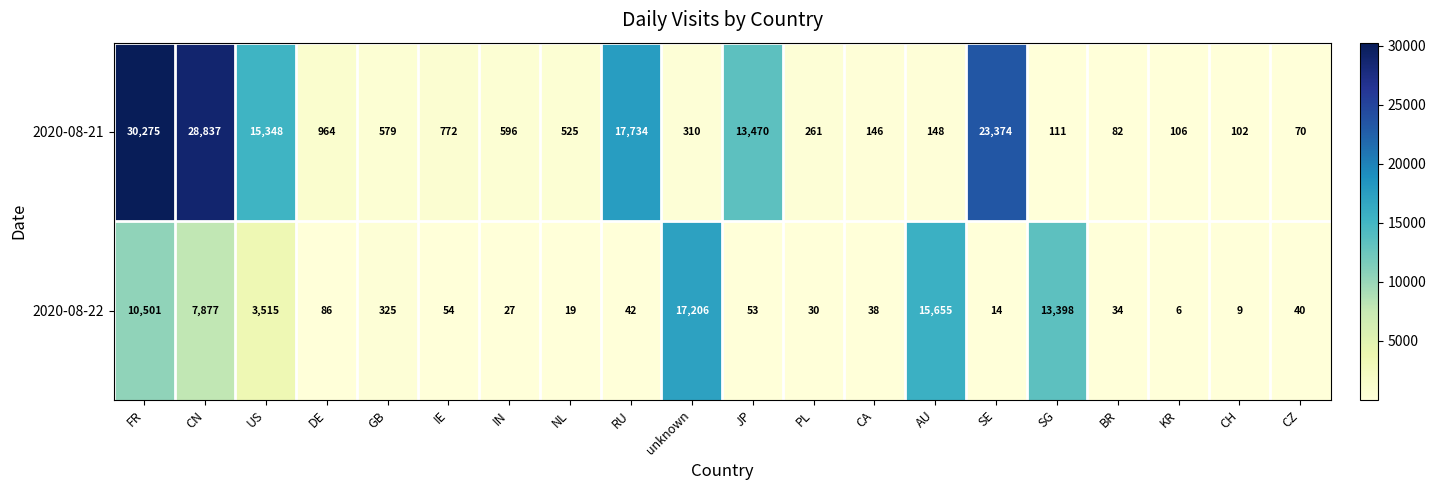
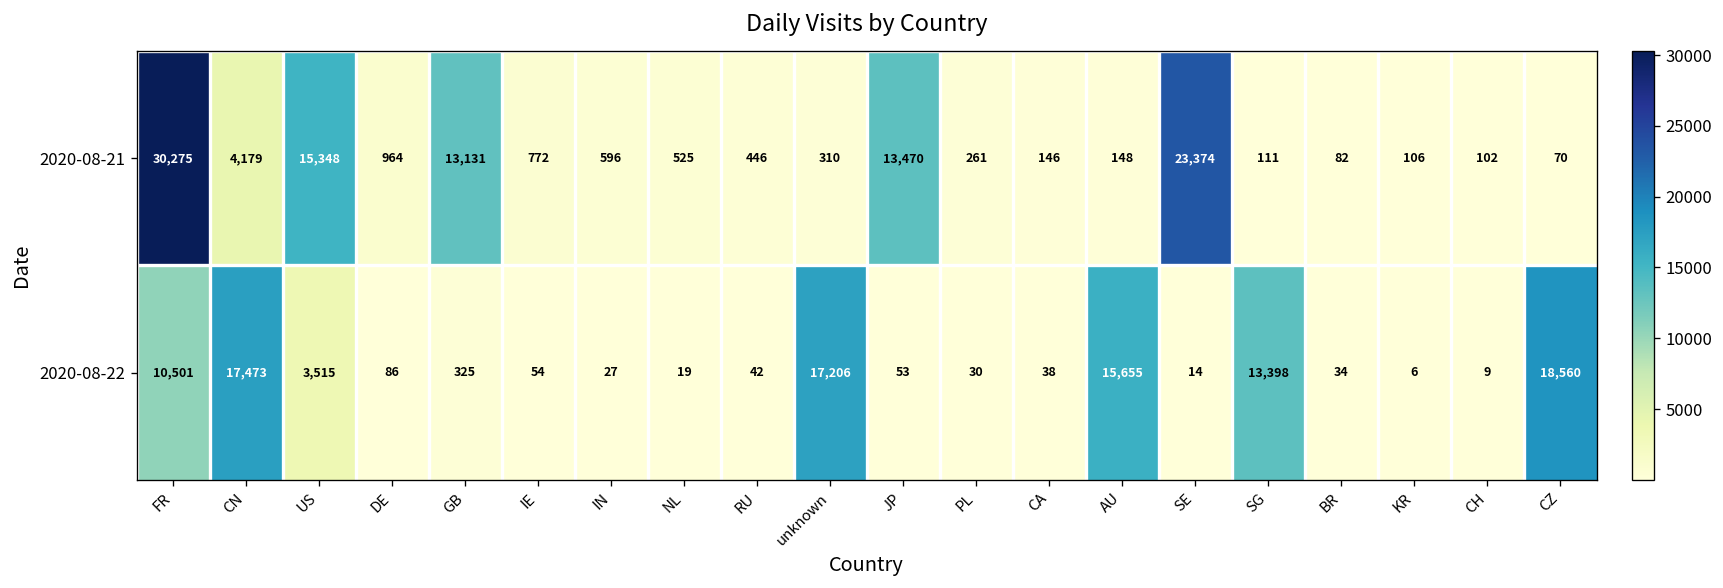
2020-08-21, CN: 28,837 -> 4,179
2020-08-21, GB: 579 -> 13,131
2020-08-21, RU: 17,734 -> 446
2020-08-22, CN: 7,877 -> 17,473
2020-08-22, CZ: 40 -> 18,560
